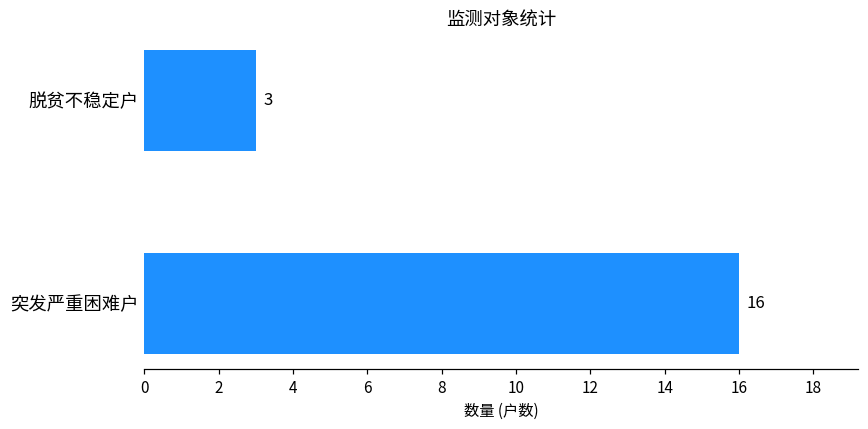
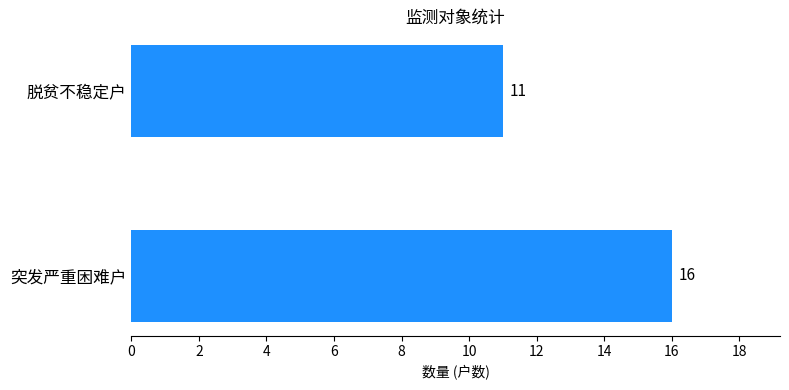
脱贫不稳定户: 3 -> 11
